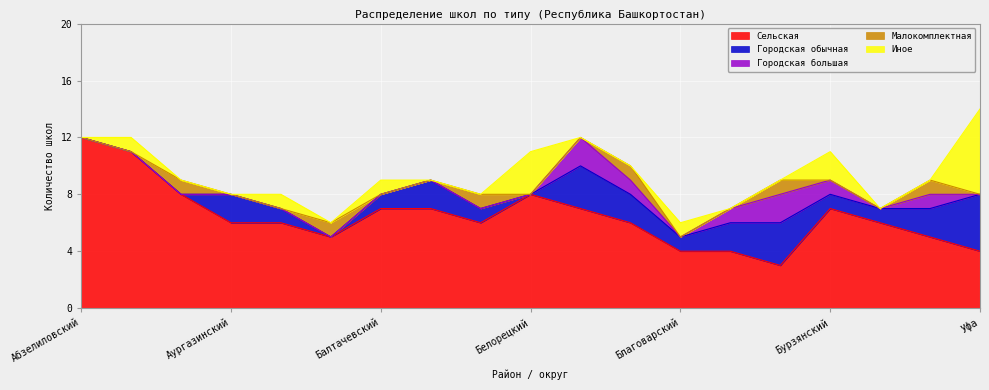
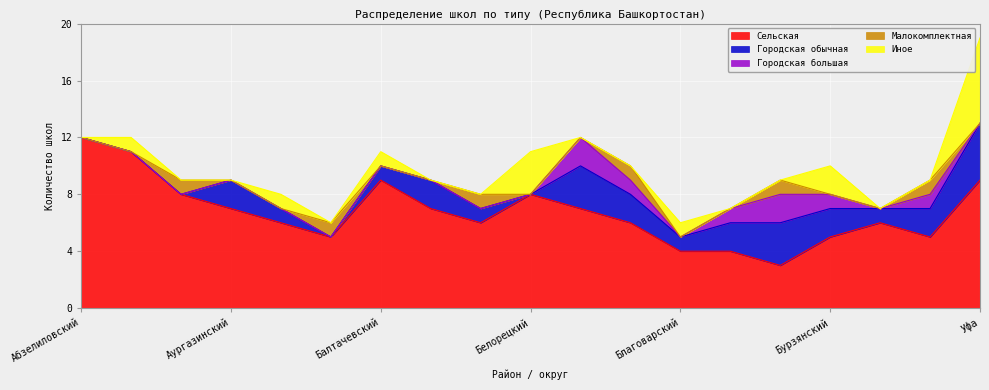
Сельская, Аургазинский: 6 -> 7
Сельская, Балтачевский: 7 -> 9
Сельская, Бурзянский: 7 -> 5
Городская обычная, Бурзянский: 1 -> 2
Сельская, Уфа: 4 -> 9
